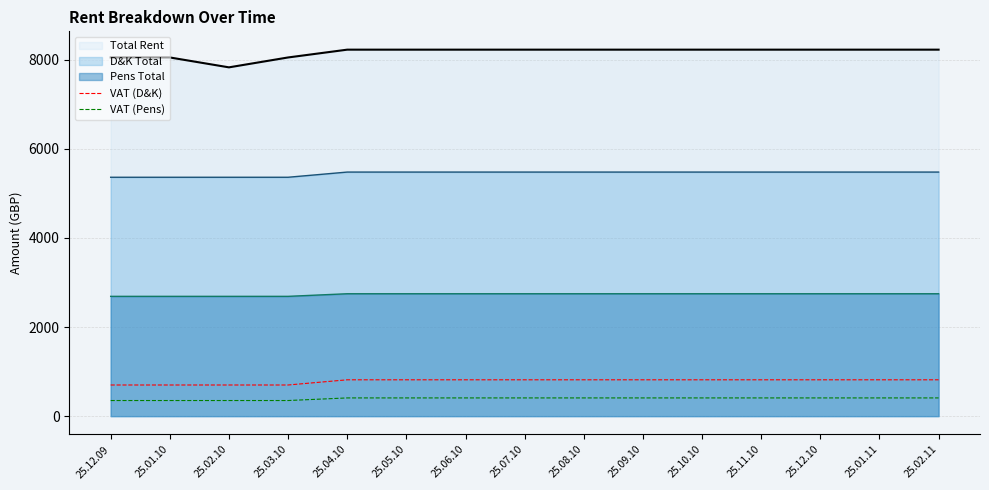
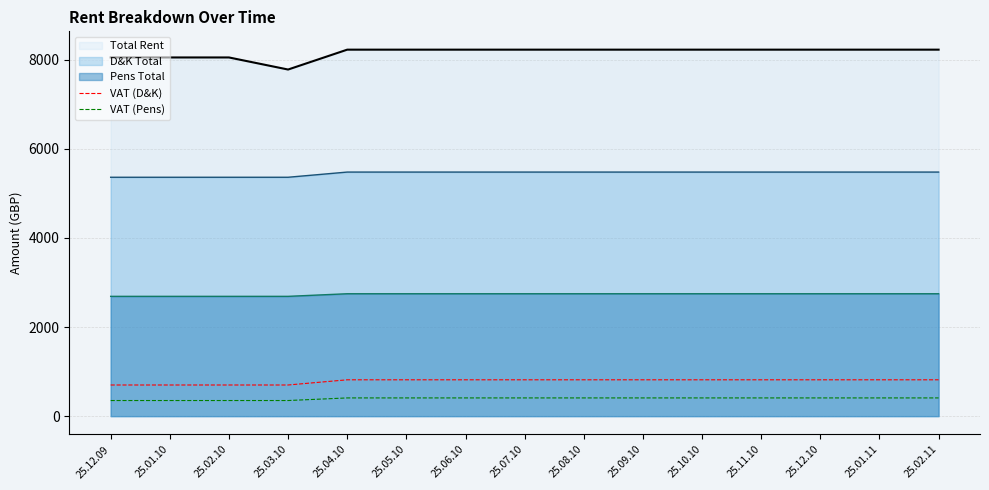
Total Rent, 25.02.10: 7800 -> 8100
Total Rent, 25.03.10: 8100 -> 7800
